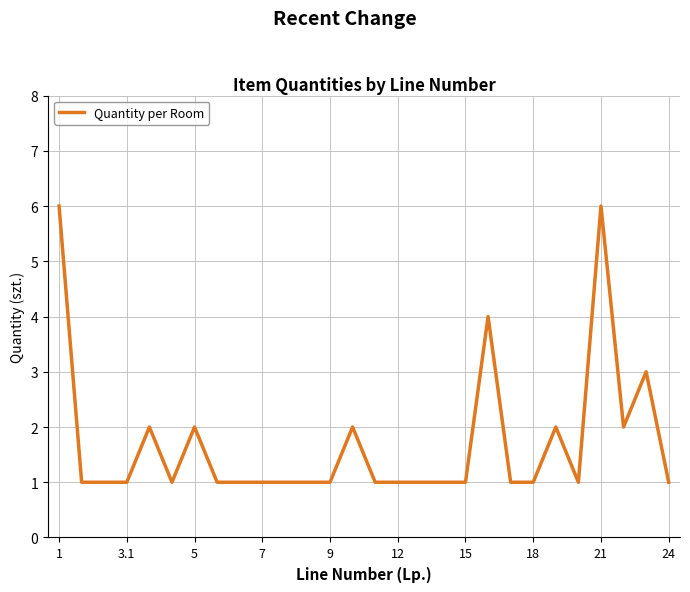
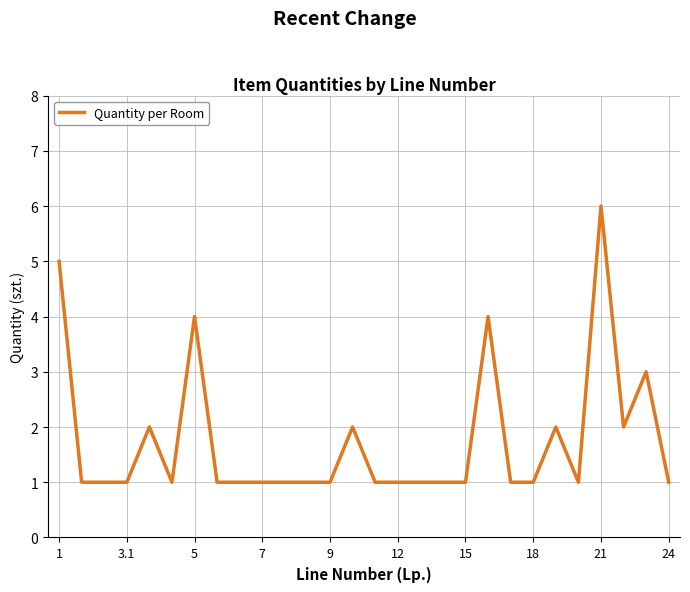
1: 6 -> 5
5: 2 -> 4
